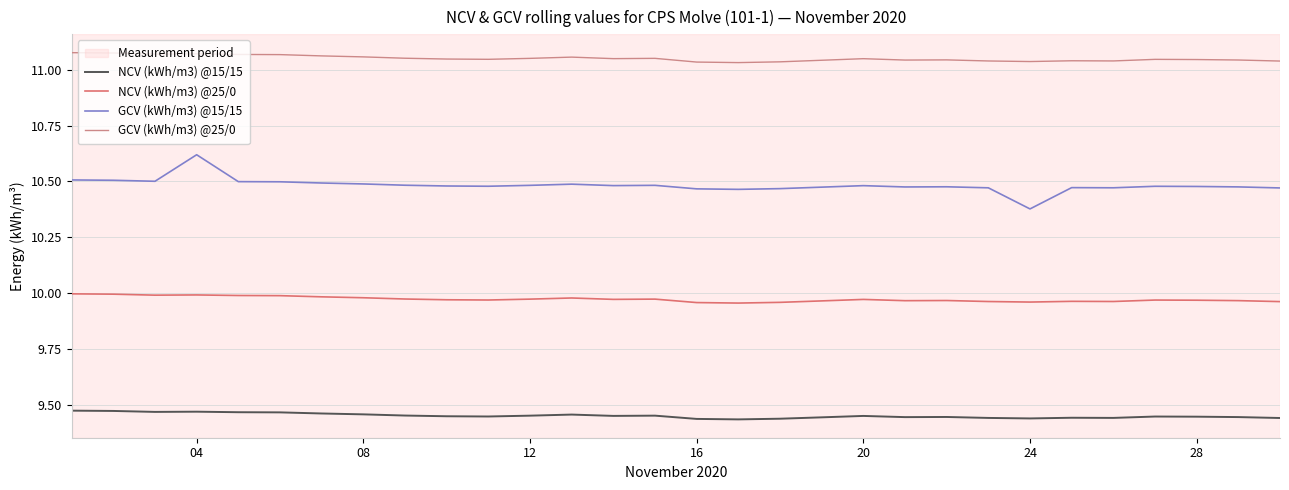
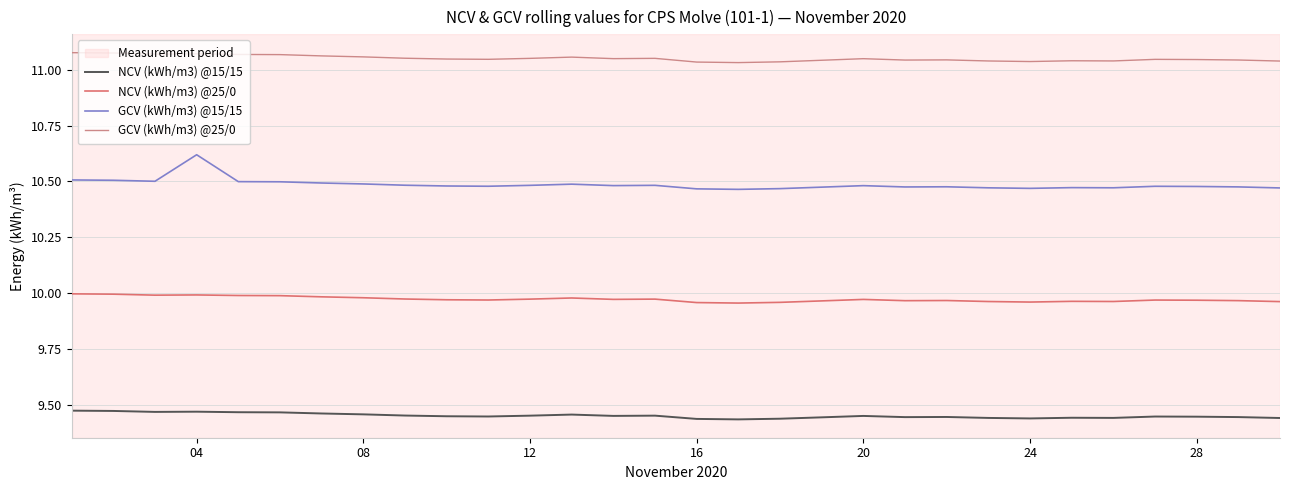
GCV (kWh/m3) @15/15, 24: 10.38 -> 10.47
